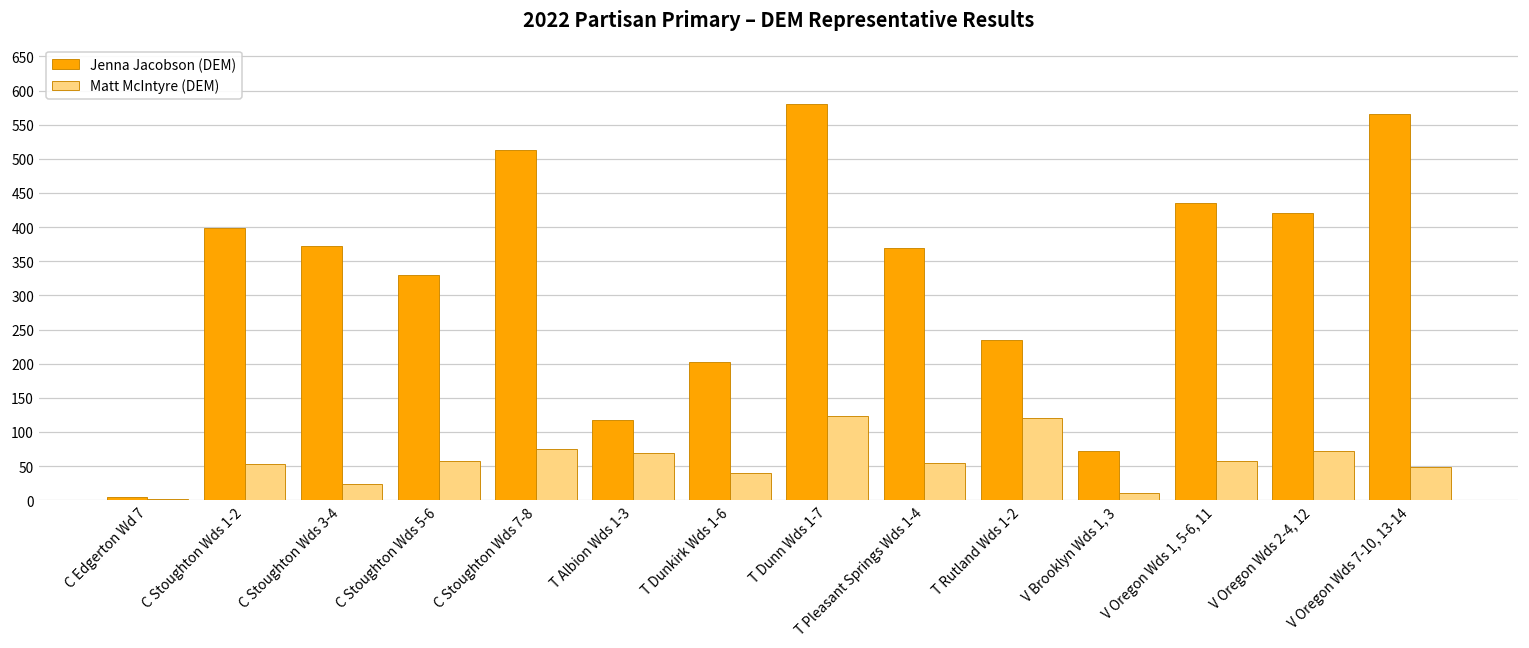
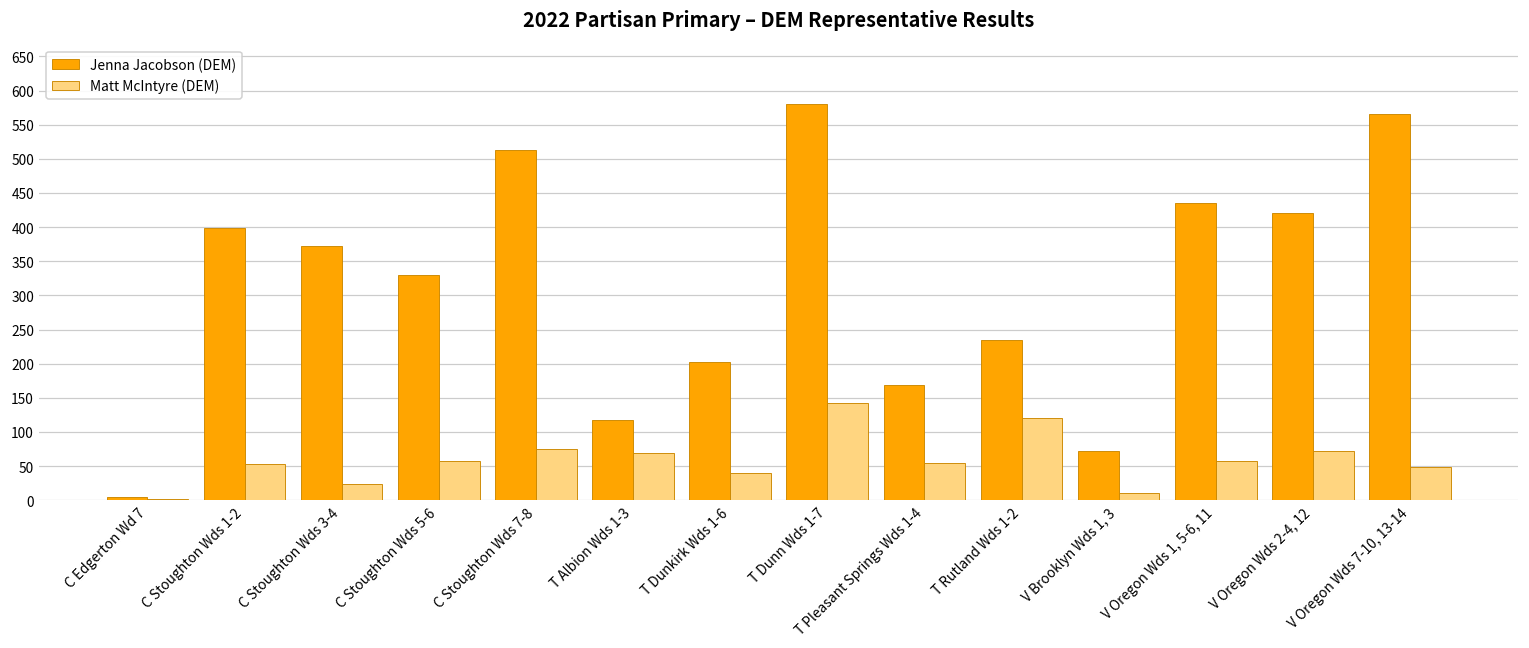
Matt McIntyre (DEM), T Dunn Wds 1-7: 120 -> 140
Jenna Jacobson (DEM), T Pleasant Springs Wds 1-4: 370 -> 170
